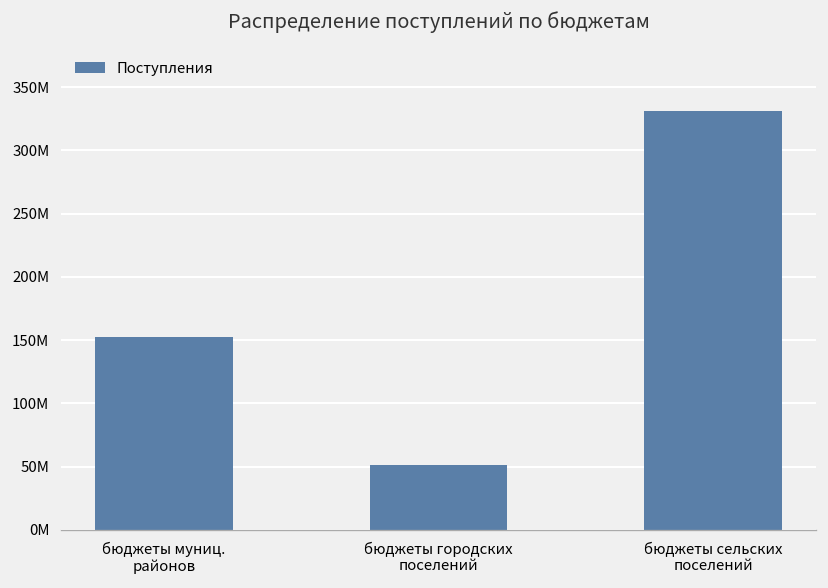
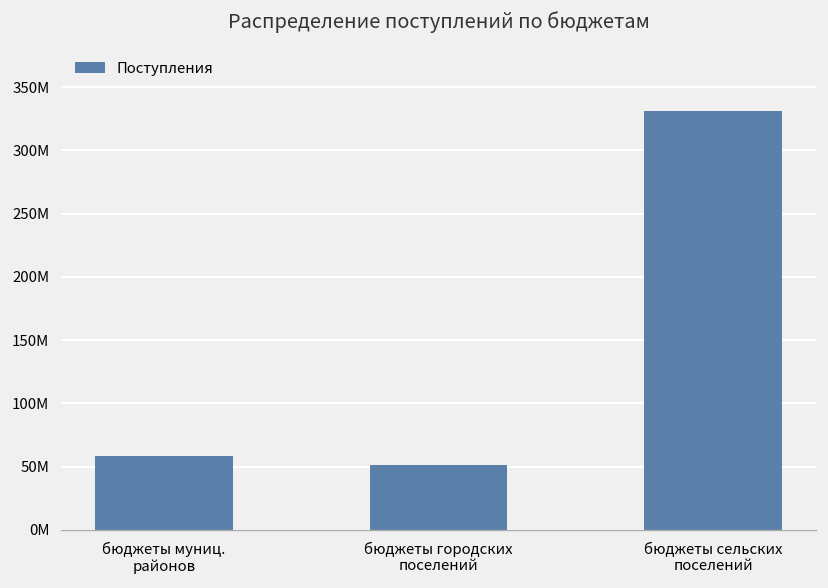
бюджеты муниц. районов: 152000000 -> 59000000
